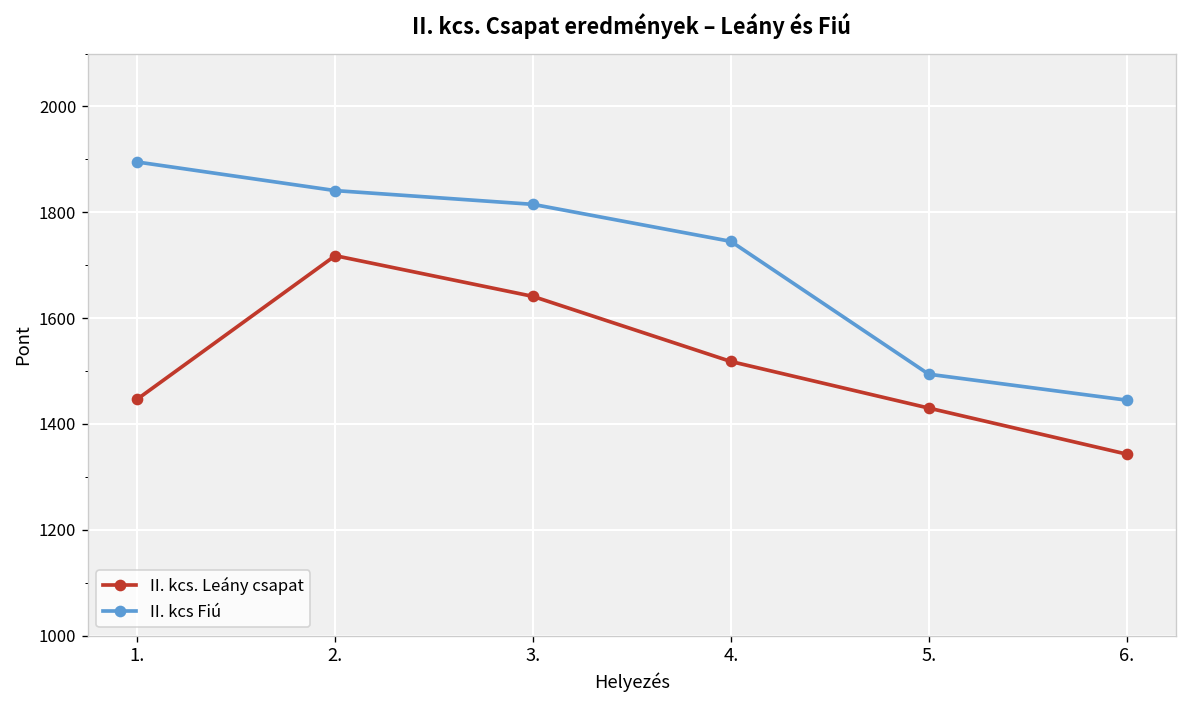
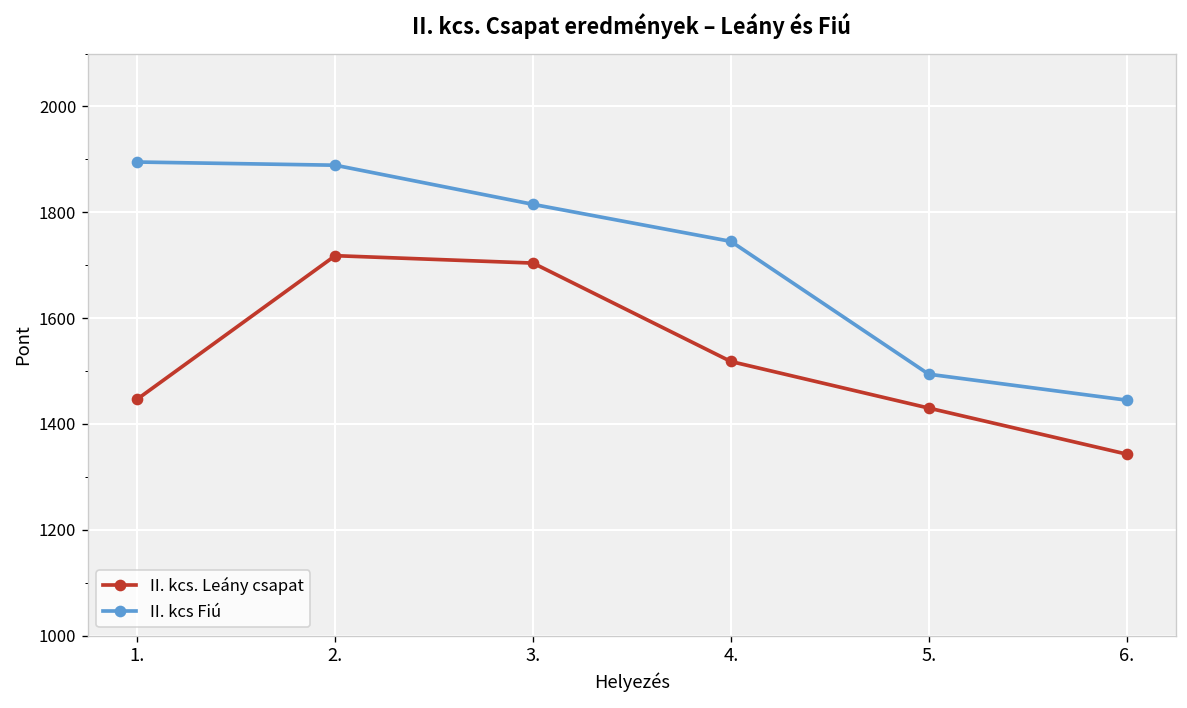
II. kcs Fiú, 2.: 1840 -> 1890
II. kcs. Leány csapat, 3.: 1640 -> 1700
